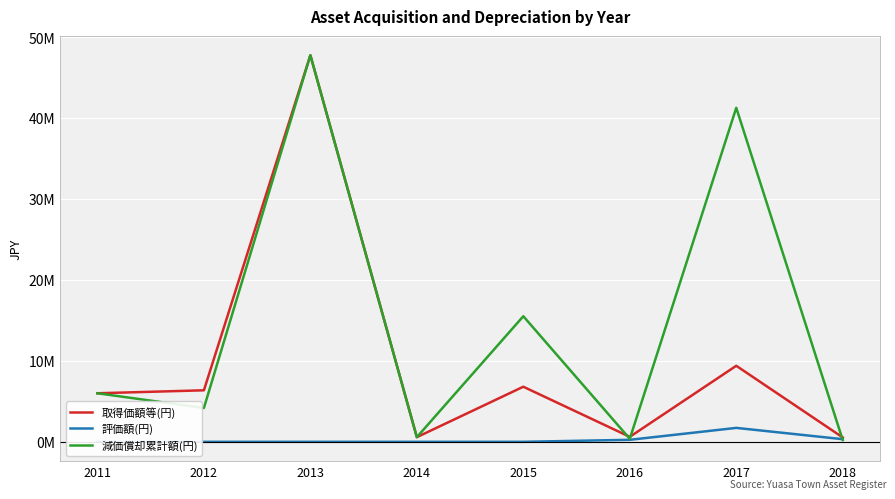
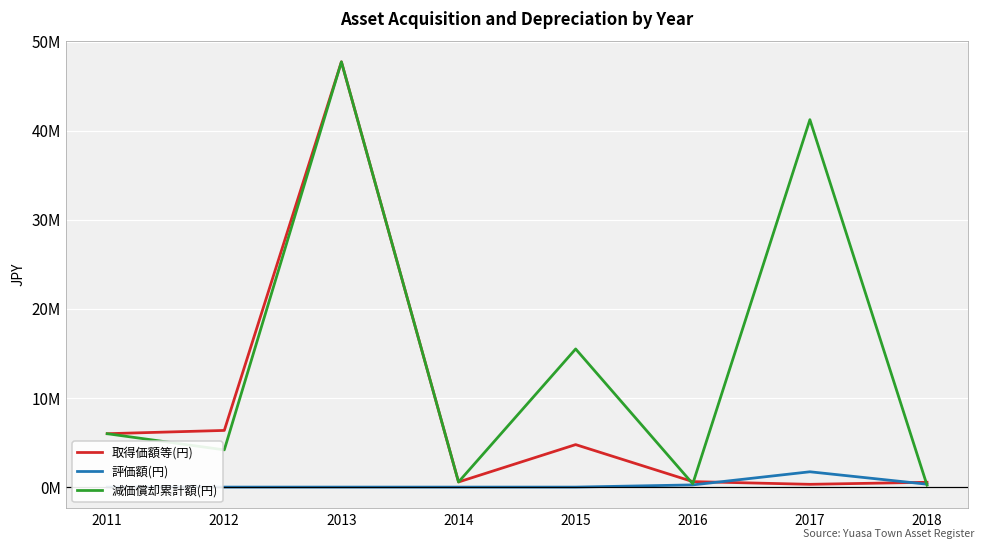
取得価額等(円), 2015: 7000000 -> 5000000
取得価額等(円), 2017: 9000000 -> 0
